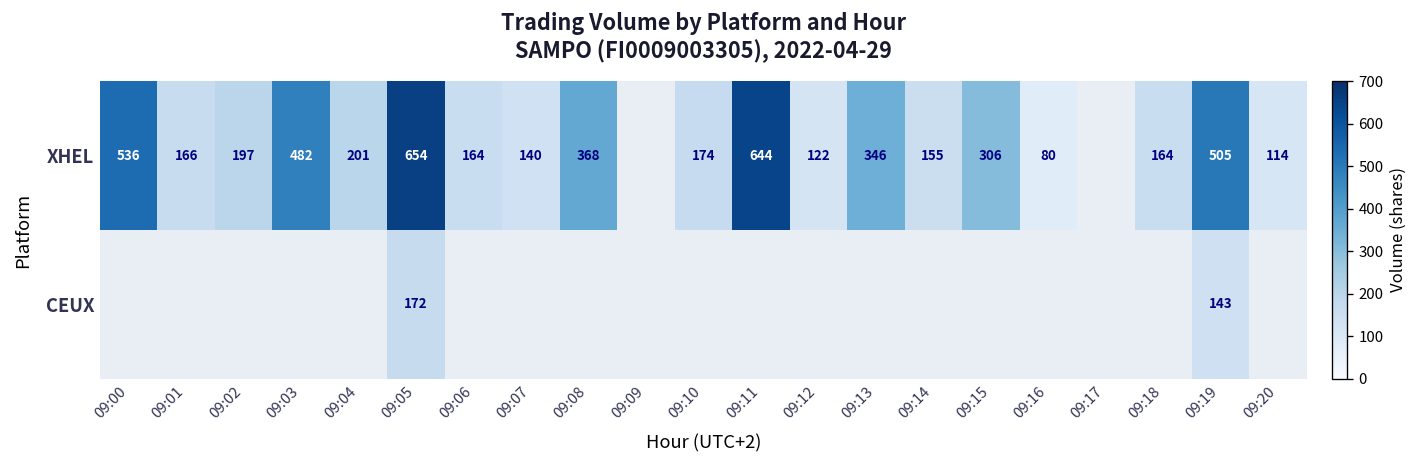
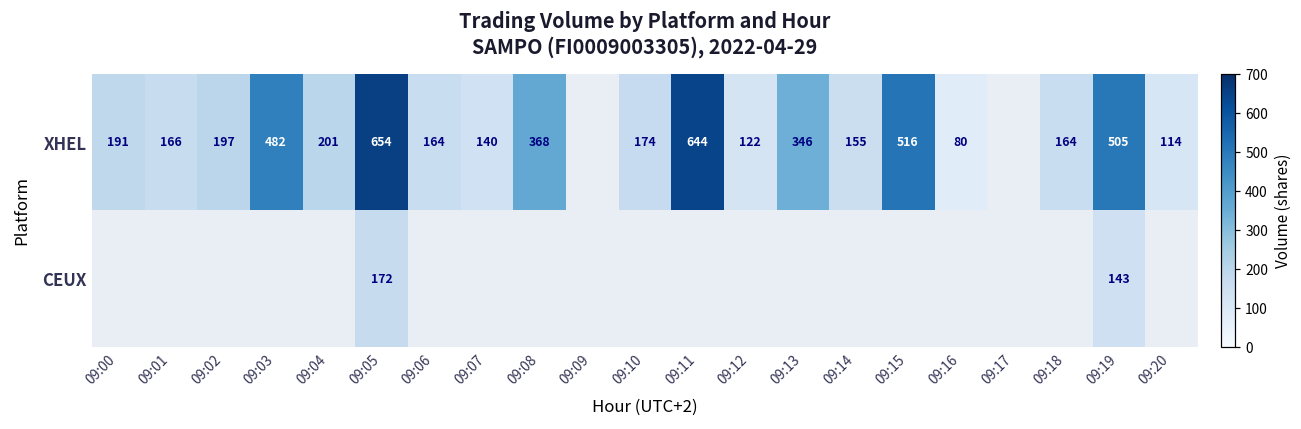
XHEL, 09:00: 536 -> 191
XHEL, 09:15: 306 -> 516
